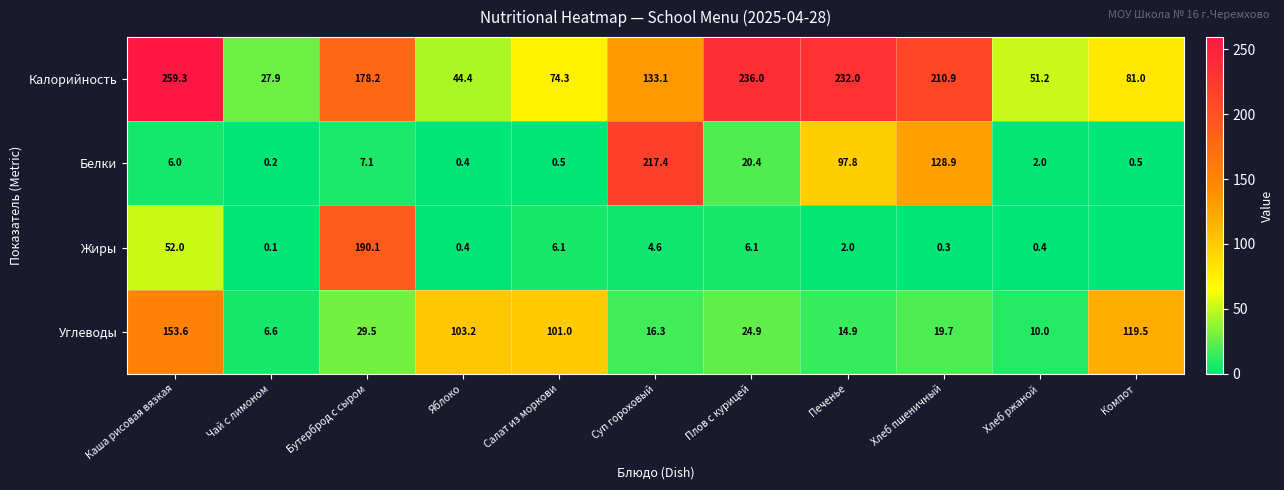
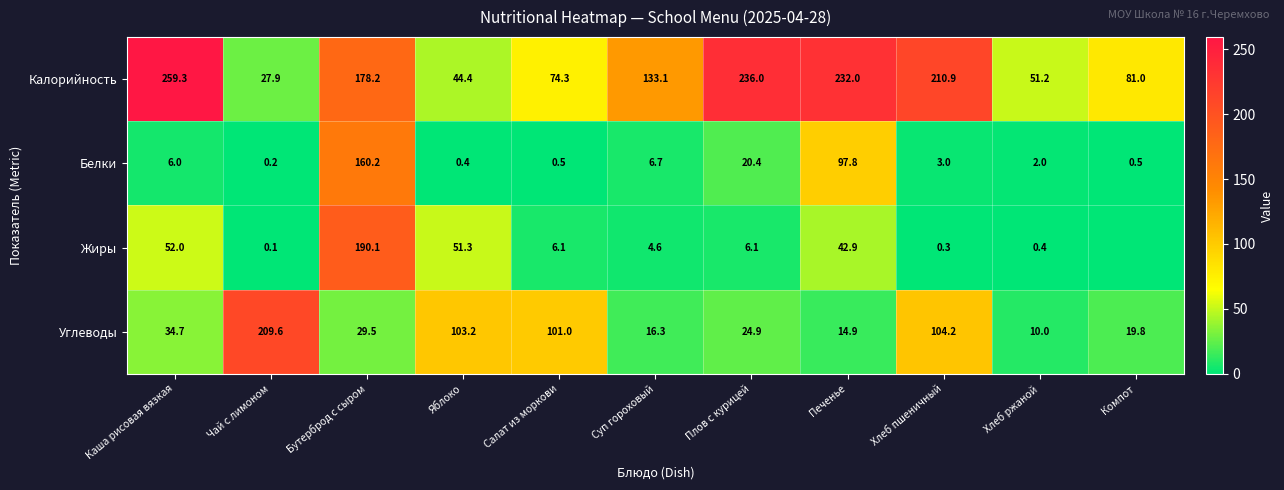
Белки, Бутерброд с сыром: 7.1 -> 160.2
Белки, Суп гороховый: 217.4 -> 6.7
Белки, Хлеб пшеничный: 128.9 -> 3.0
Жиры, Яблоко: 0.4 -> 51.3
Жиры, Печенье: 2.0 -> 42.9
Углеводы, Каша рисовая вязкая: 153.6 -> 34.7
Углеводы, Чай с лимоном: 6.6 -> 209.6
Углеводы, Хлеб пшеничный: 19.7 -> 104.2
Углеводы, Компот: 119.5 -> 19.8
